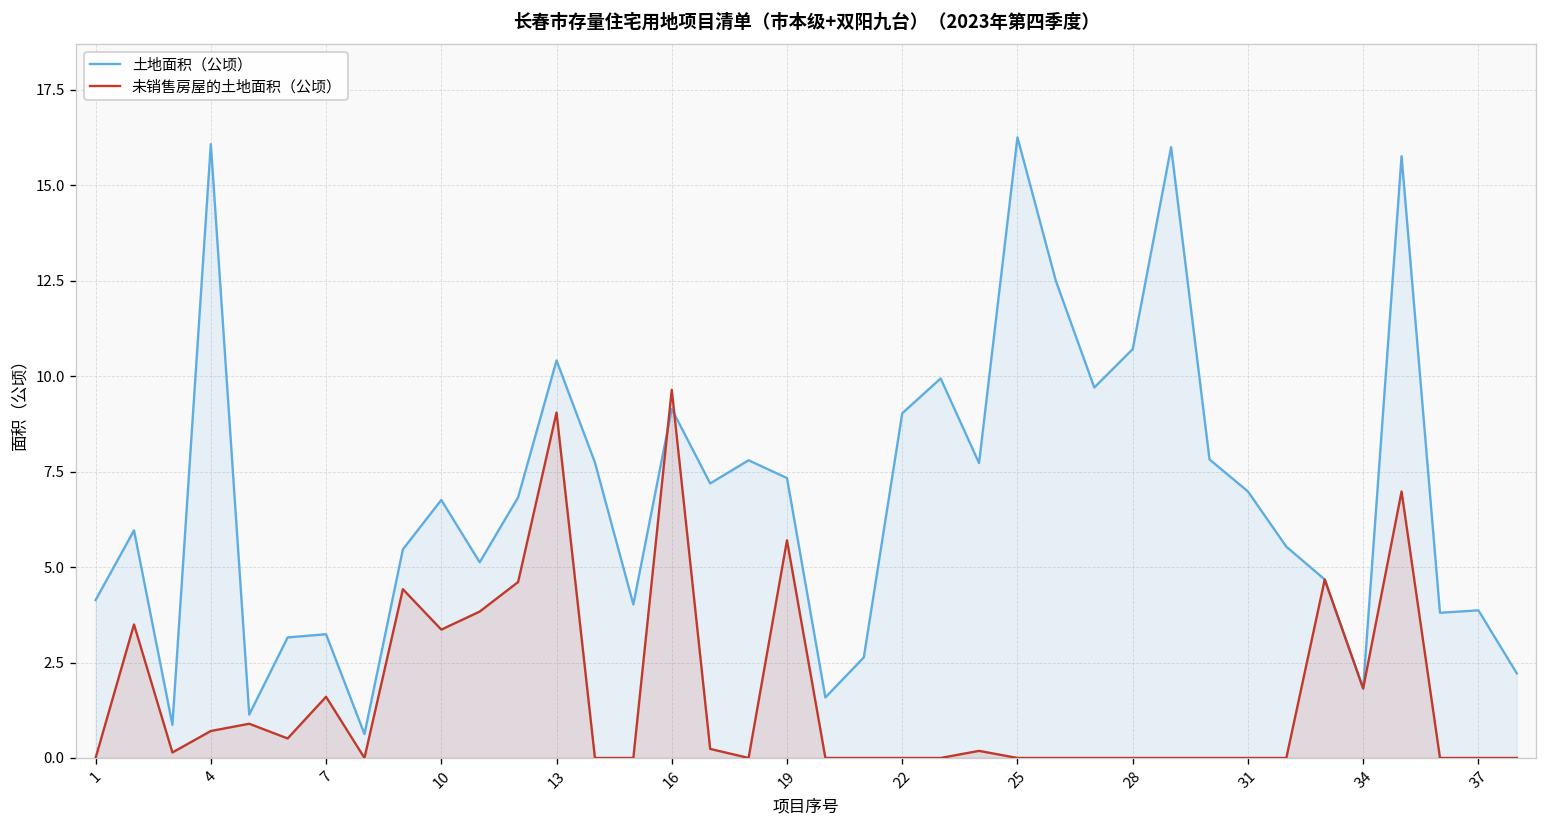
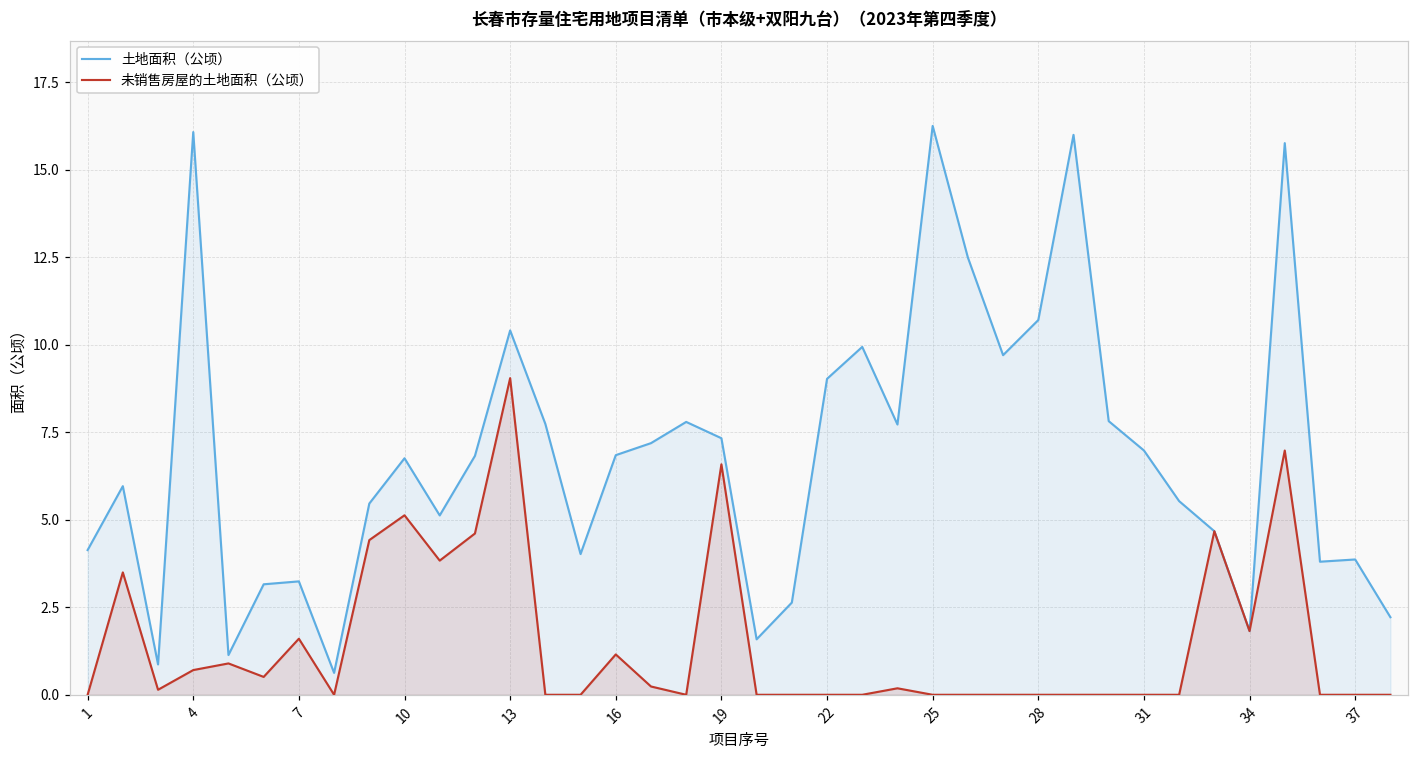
未销售房屋的土地面积（公顷）, 10: 3.4 -> 5.1
土地面积（公顷）, 16: 9.1 -> 6.8
未销售房屋的土地面积（公顷）, 16: 9.6 -> 1.2
未销售房屋的土地面积（公顷）, 19: 5.7 -> 6.6
